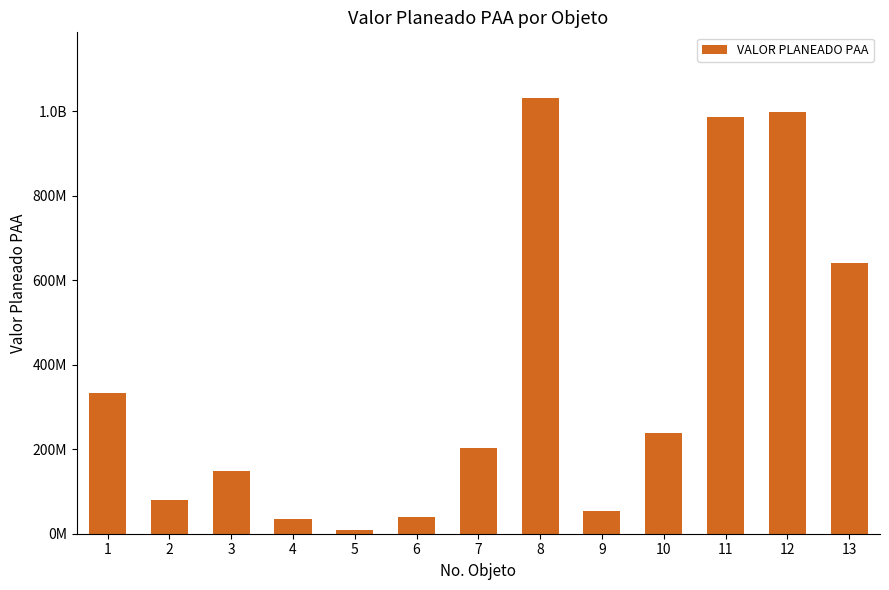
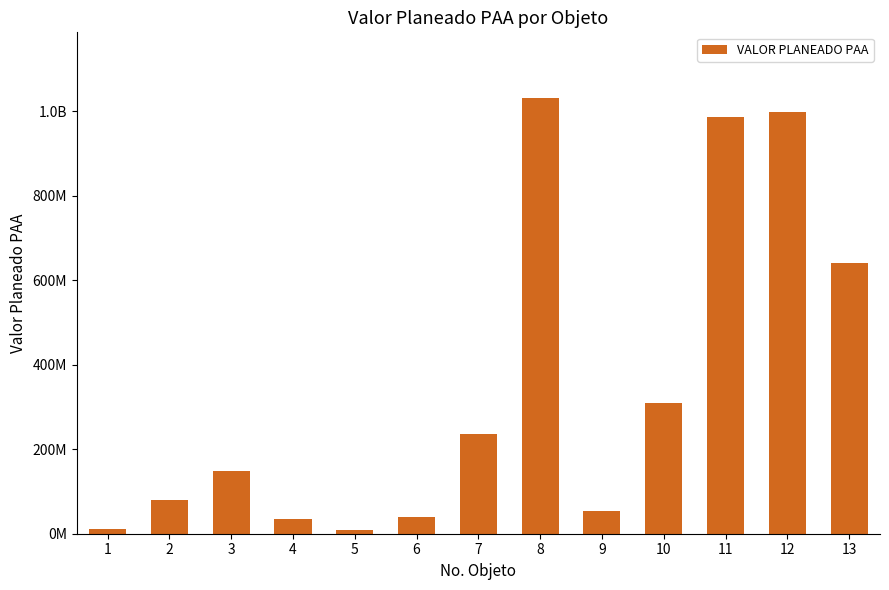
1: 330000000 -> 10000000
7: 200000000 -> 240000000
10: 240000000 -> 310000000
